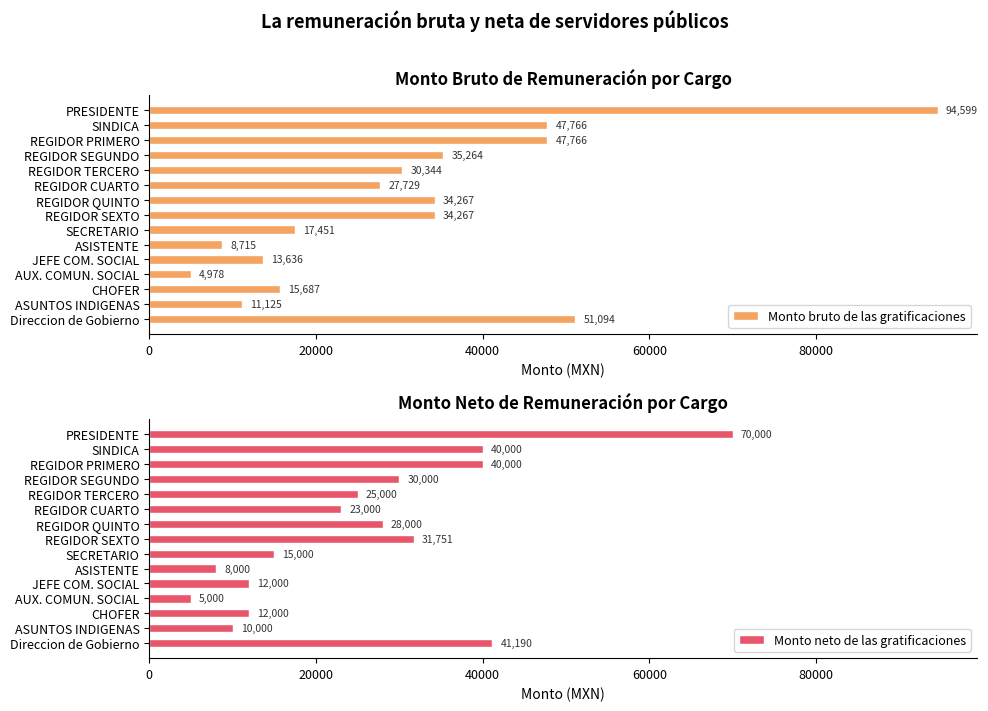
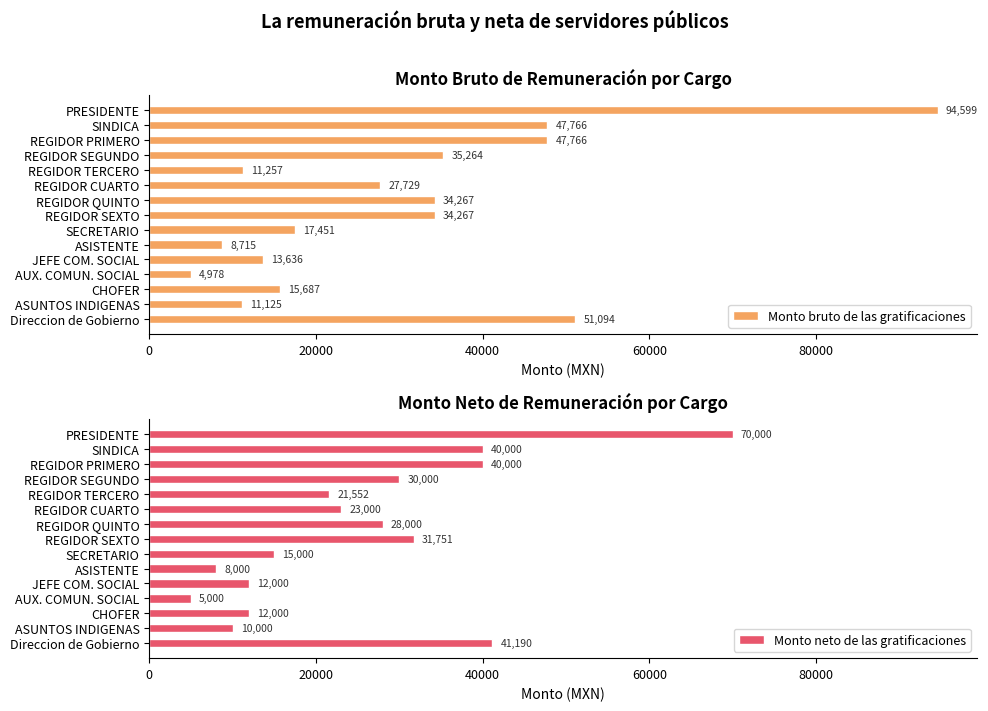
Monto Bruto de Remuneración por Cargo, REGIDOR TERCERO: 30,344 -> 11,257
Monto Neto de Remuneración por Cargo, REGIDOR TERCERO: 25,000 -> 21,552
